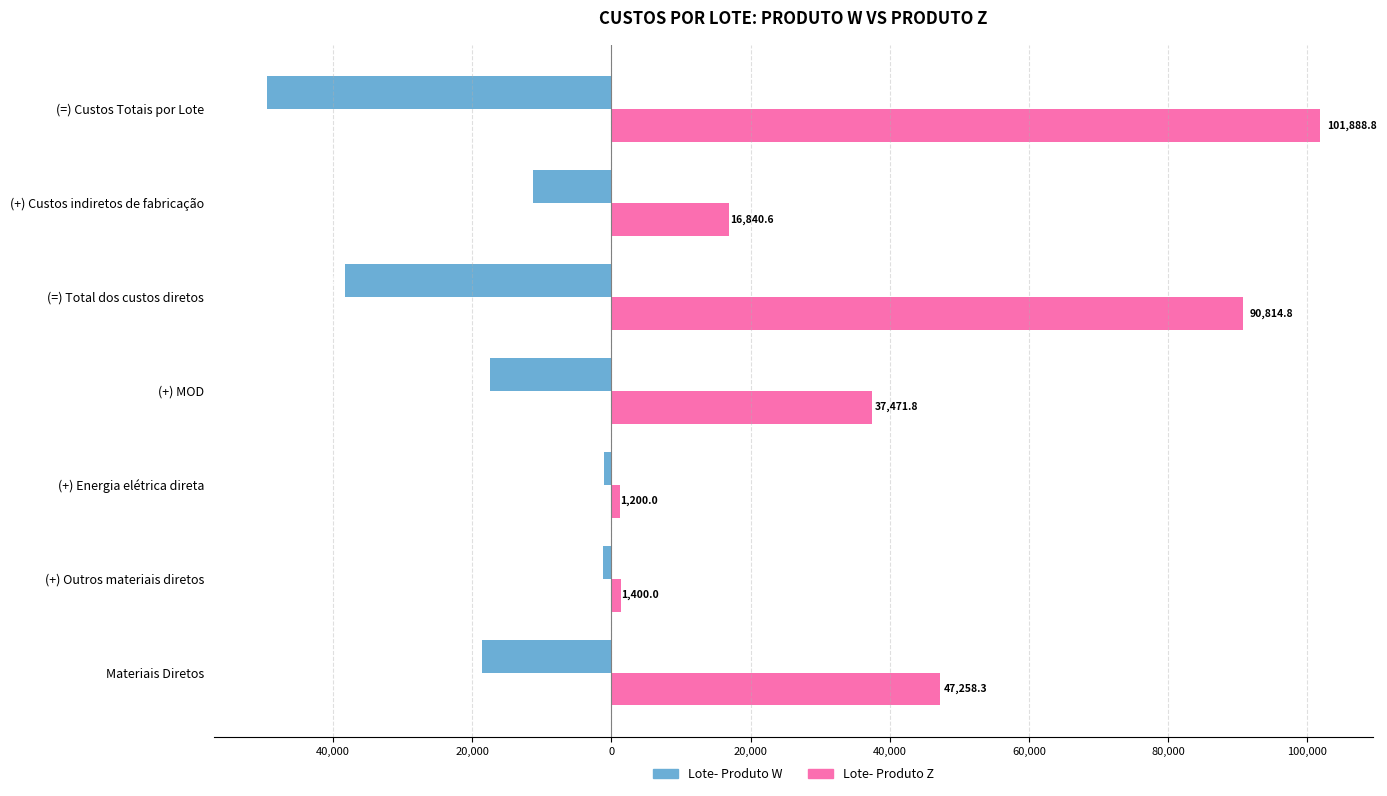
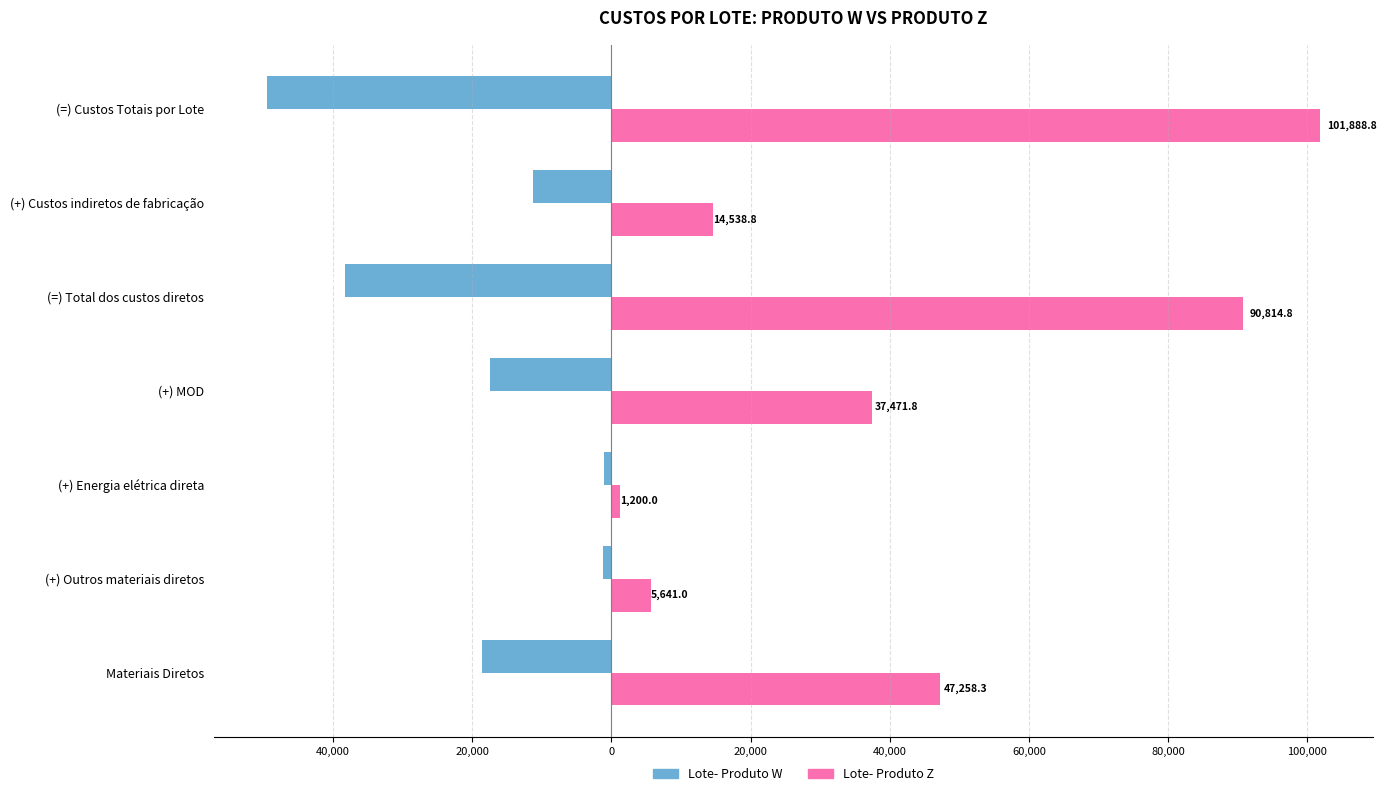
Lote- Produto Z, (+) Custos indiretos de fabricação: 16,840.6 -> 14,538.8
Lote- Produto Z, (+) Outros materiais diretos: 1,400.0 -> 5,641.0
